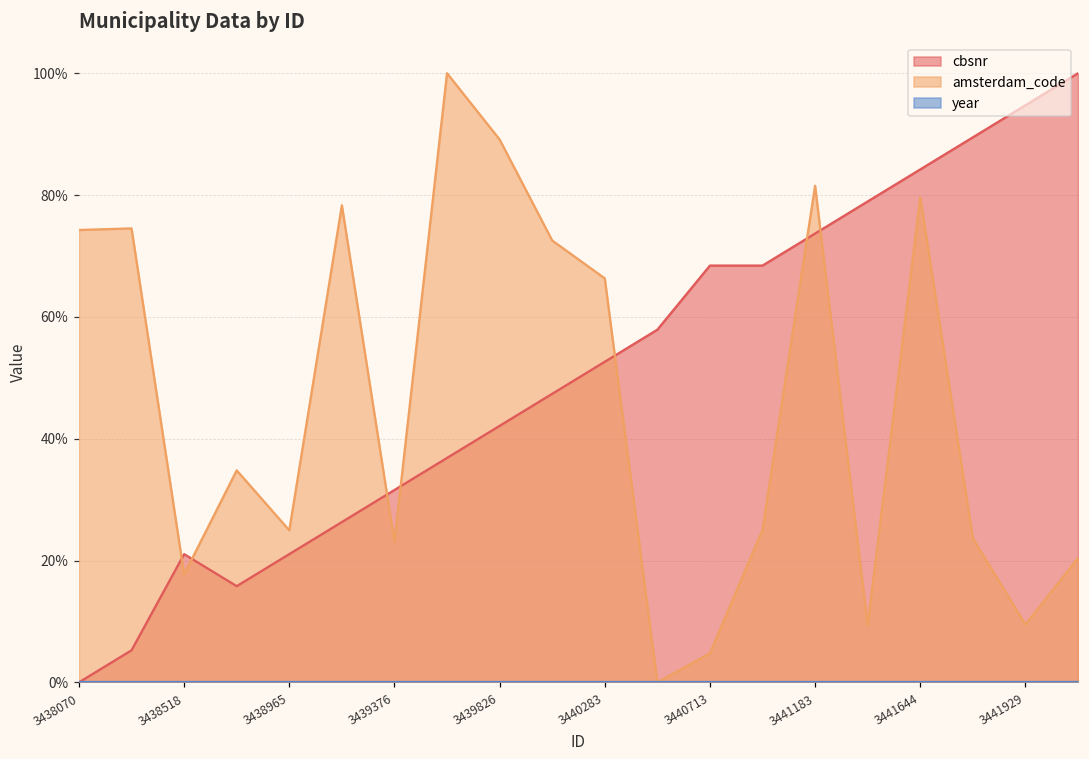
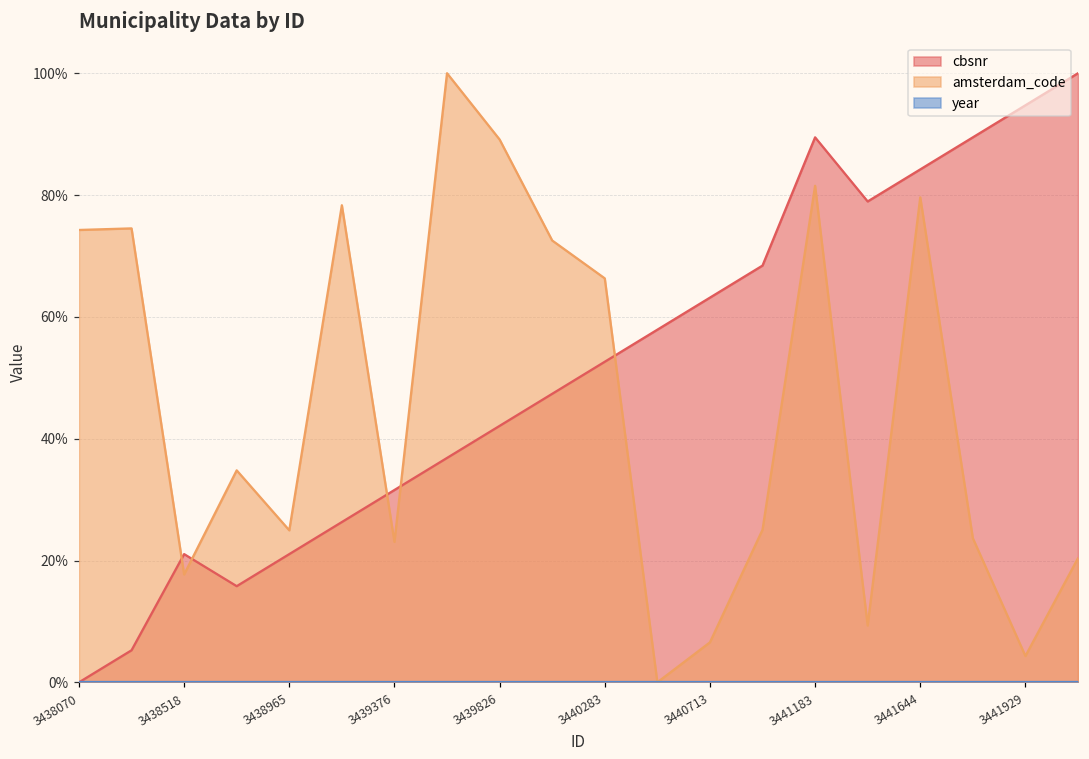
cbsnr, 3440713: 68% -> 63%
amsterdam_code, 3440713: 5% -> 7%
cbsnr, 3441183: 74% -> 89%
amsterdam_code, 3441929: 9% -> 4%
